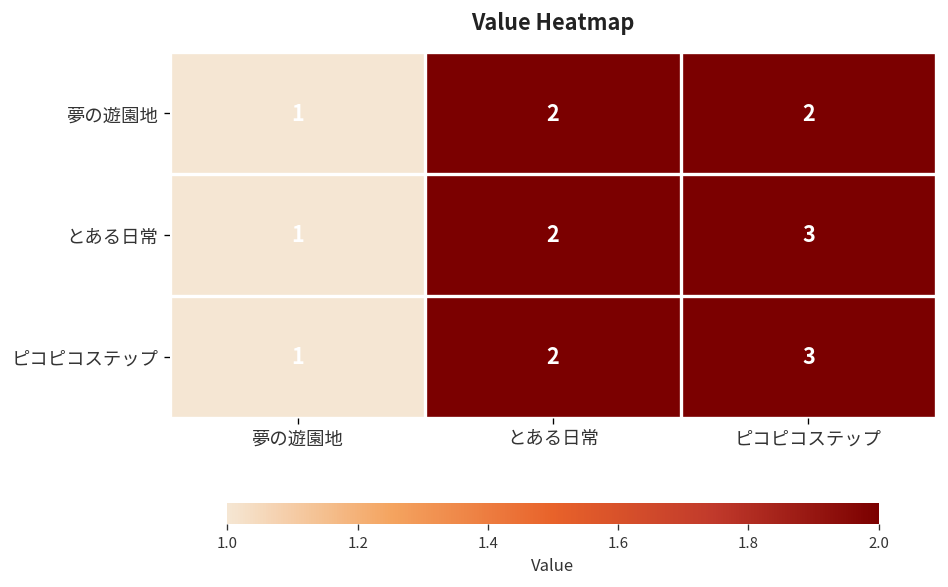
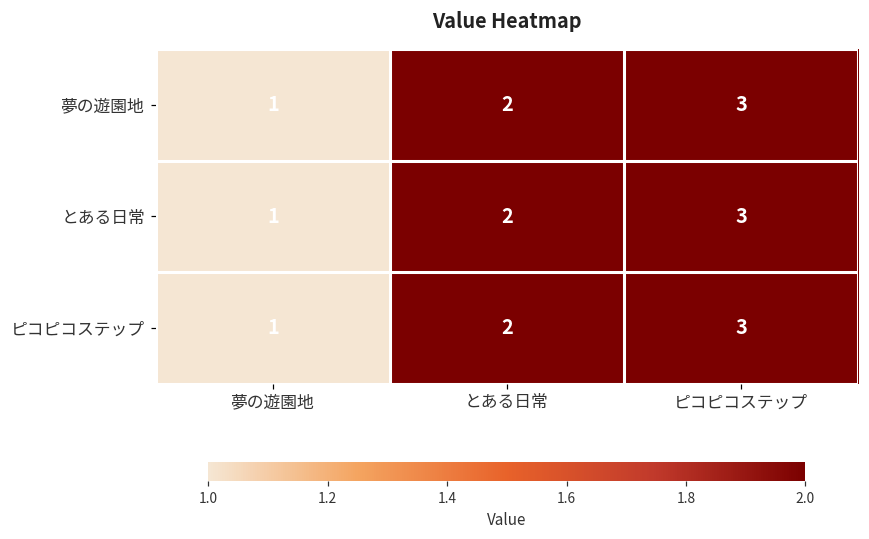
夢の遊園地, ピコピコステップ: 2 -> 3
